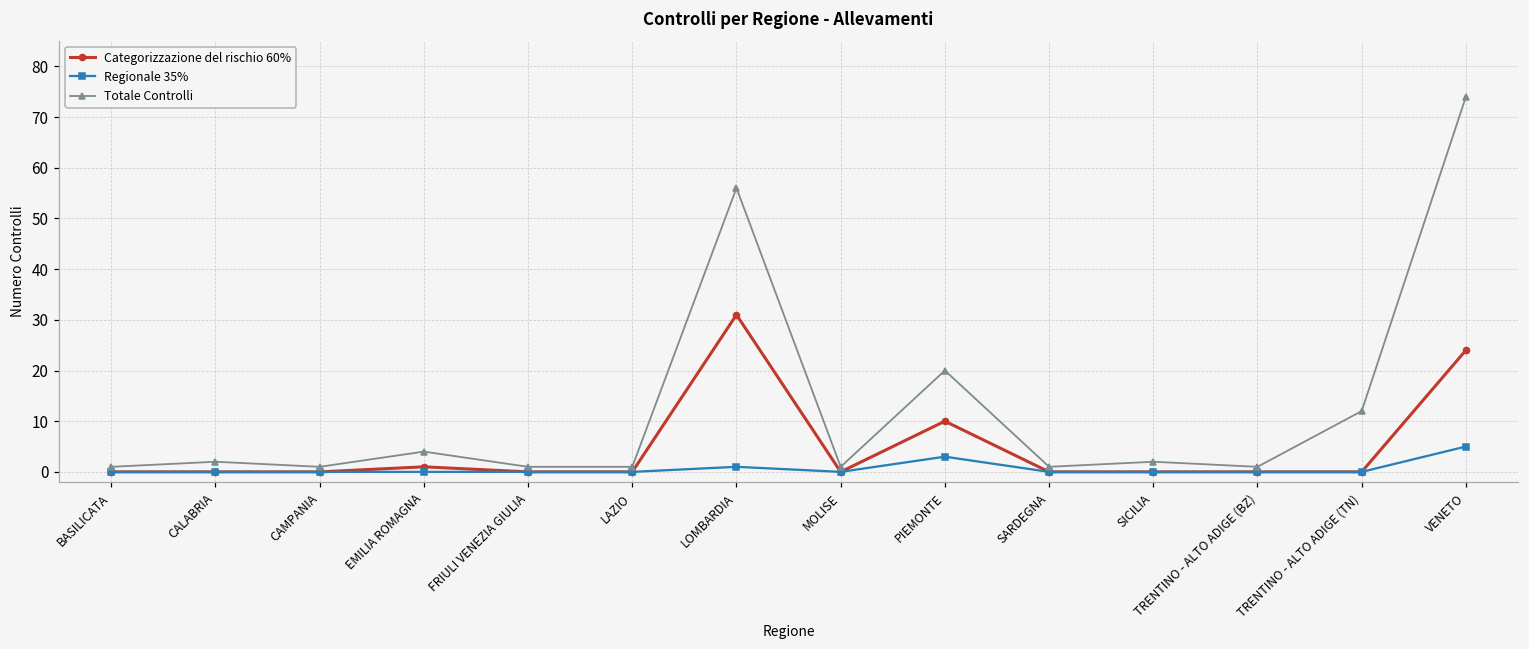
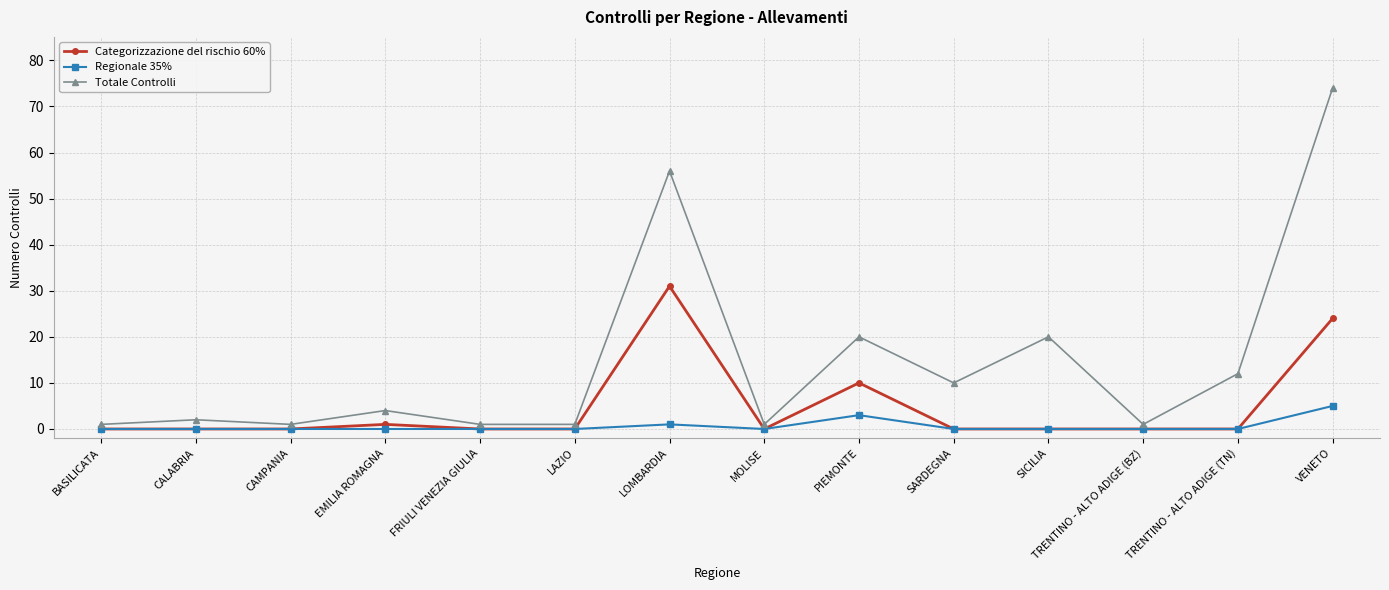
Totale Controlli, SARDEGNA: 1 -> 10
Totale Controlli, SICILIA: 2 -> 20
